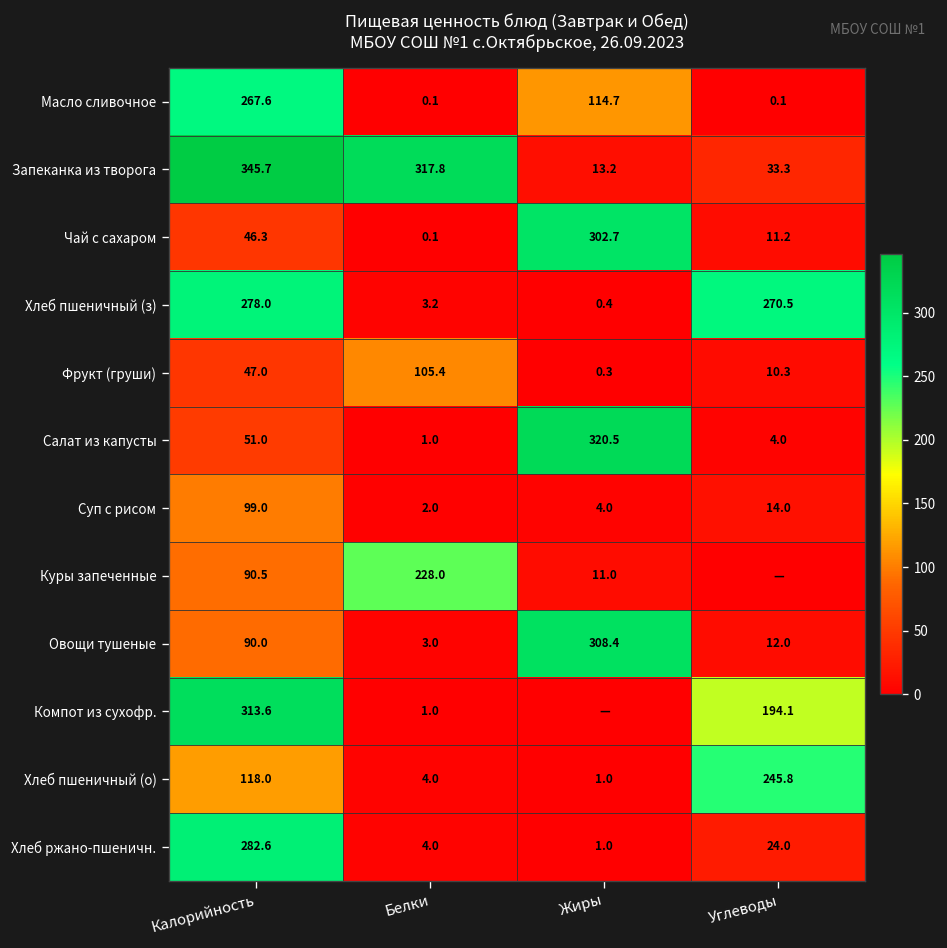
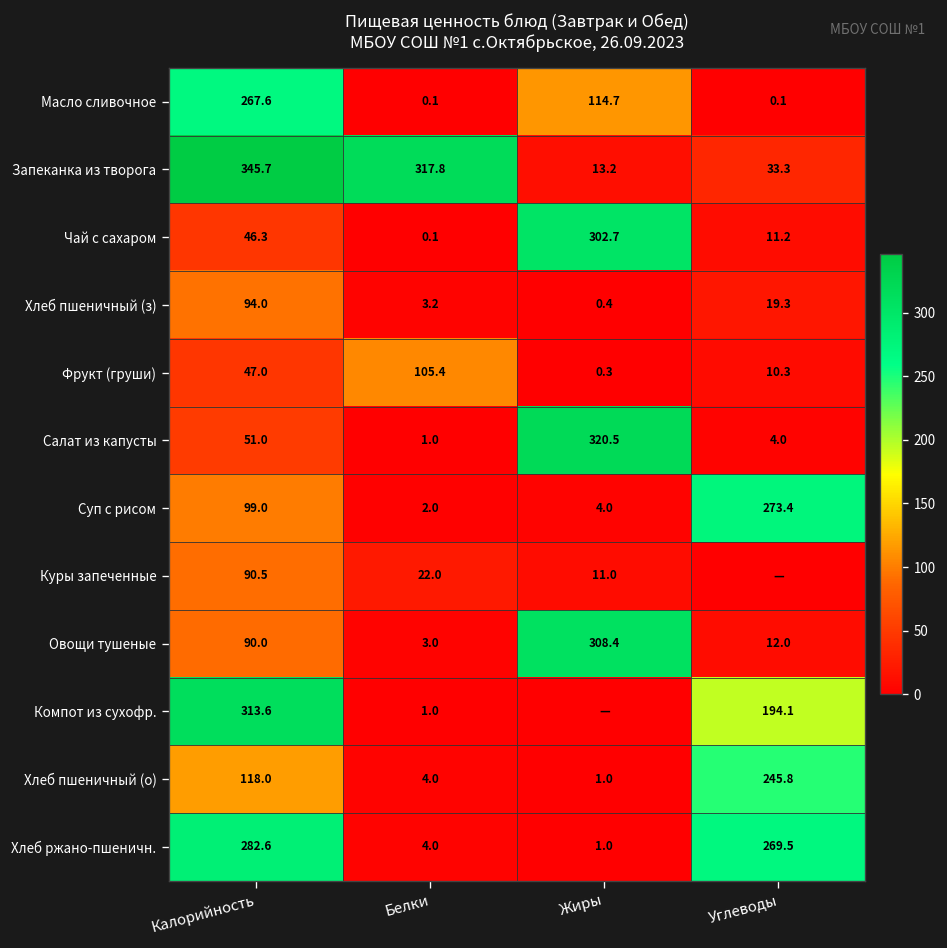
Хлеб пшеничный (з), Калорийность: 278.0 -> 94.0
Хлеб пшеничный (з), Углеводы: 270.5 -> 19.3
Суп с рисом, Углеводы: 14.0 -> 273.4
Куры запеченные, Белки: 228.0 -> 22.0
Хлеб ржано-пшеничн., Углеводы: 24.0 -> 269.5
